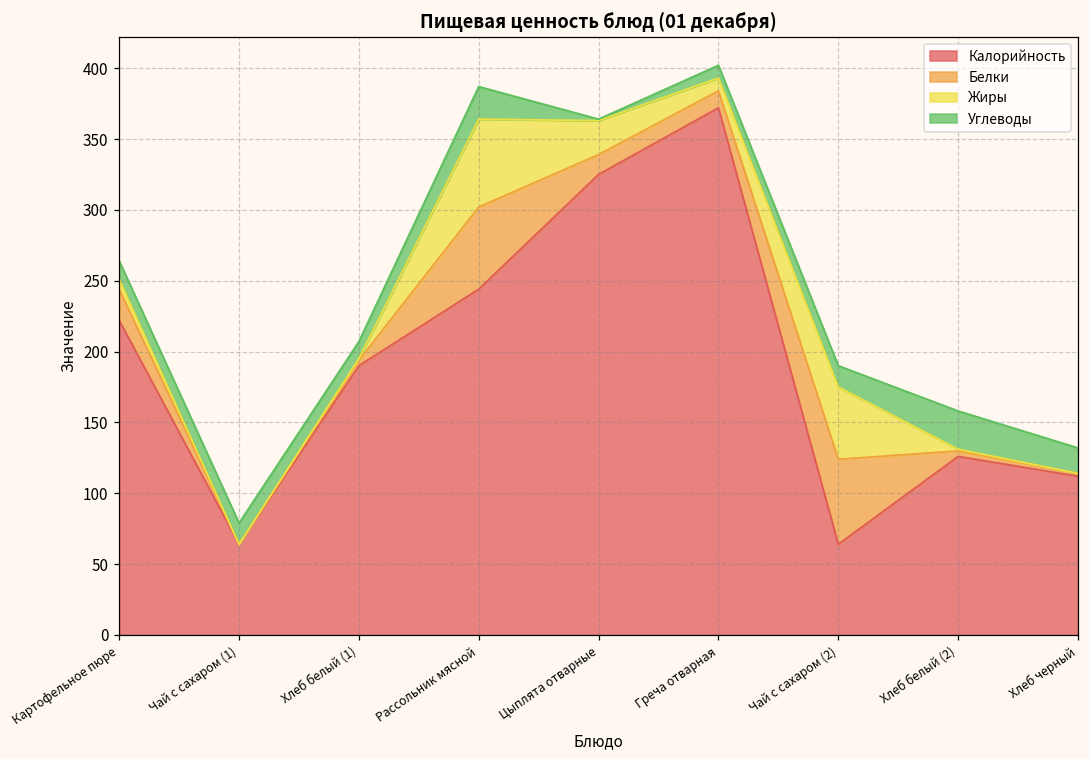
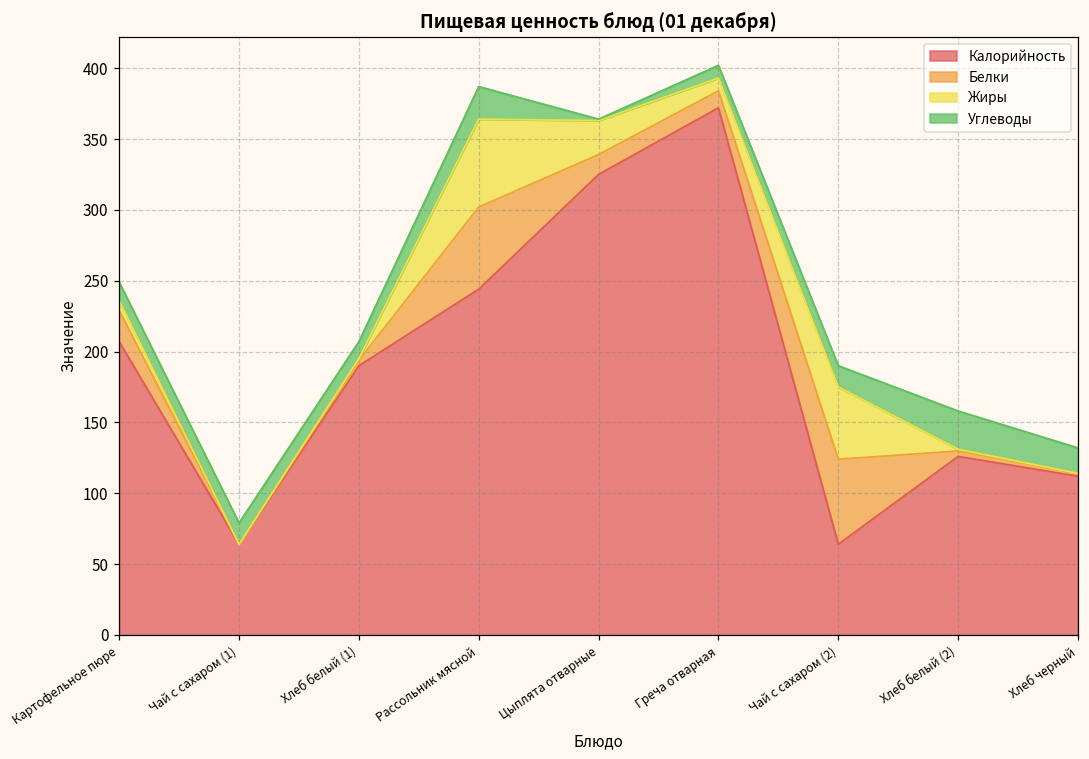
Калорийность, Картофельное пюре: 222 -> 207
